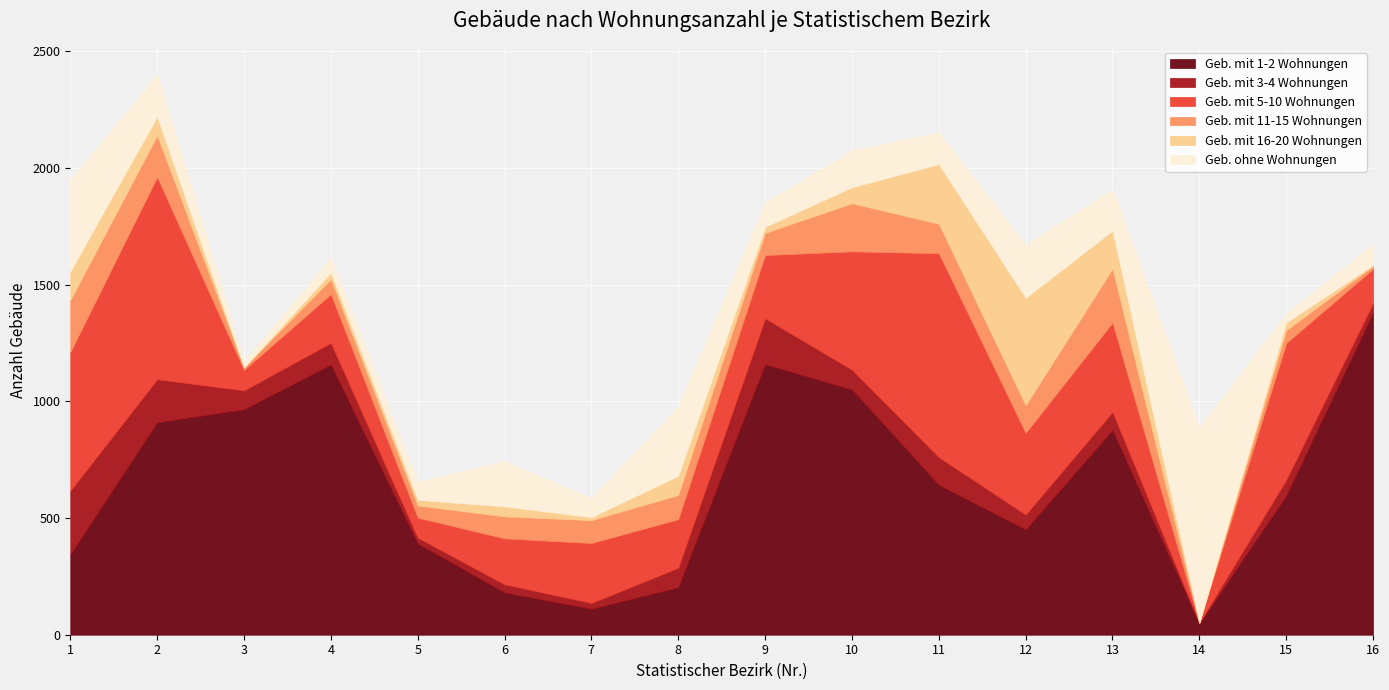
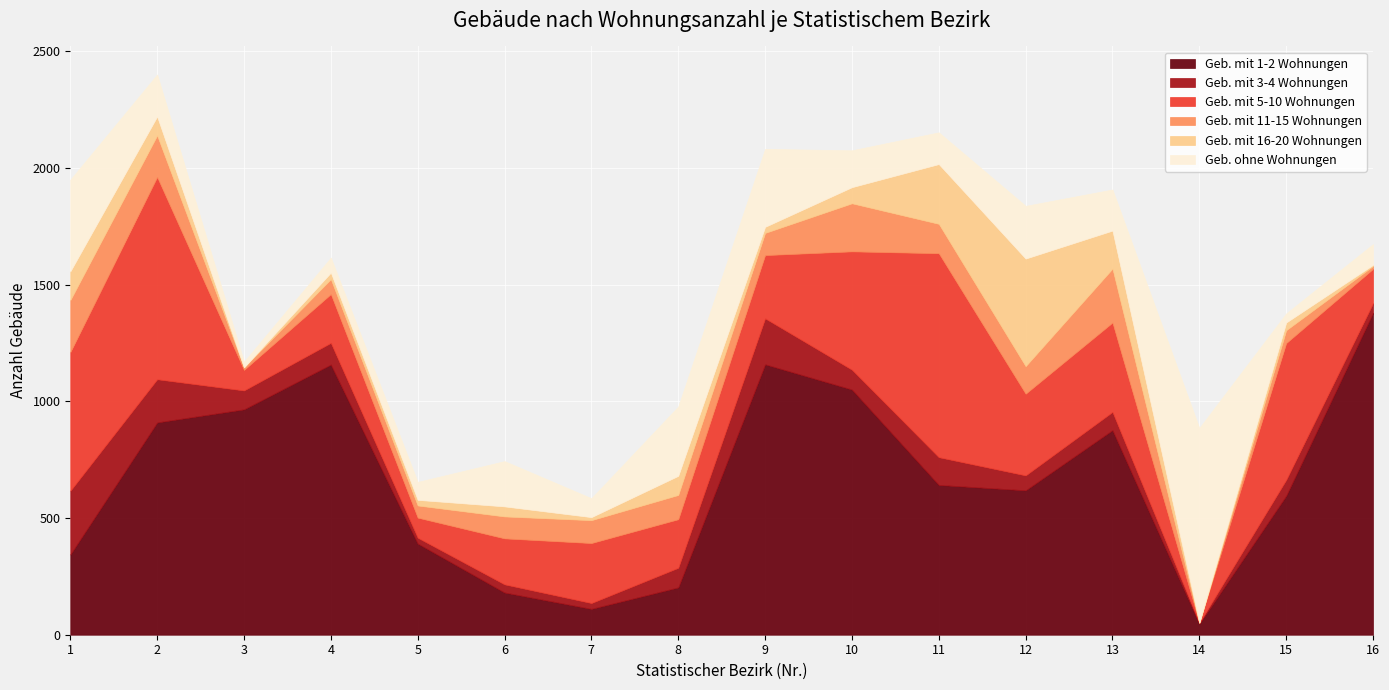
Geb. ohne Wohnungen, 9: 100 -> 330
Geb. mit 1-2 Wohnungen, 12: 450 -> 620
